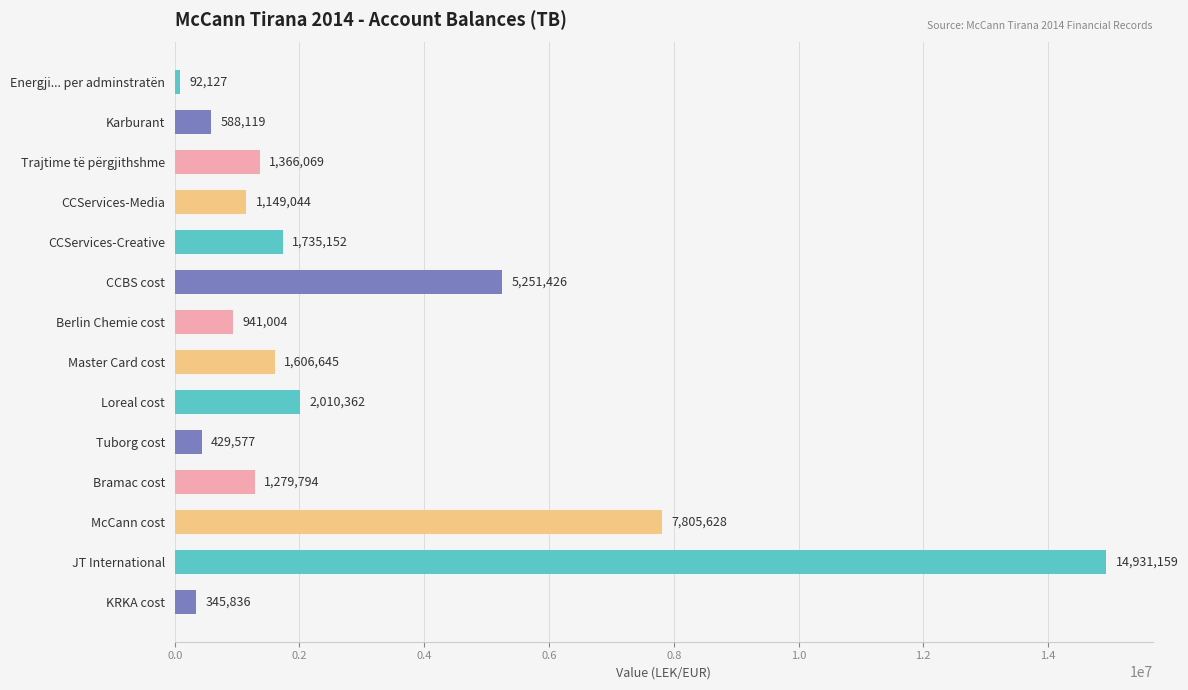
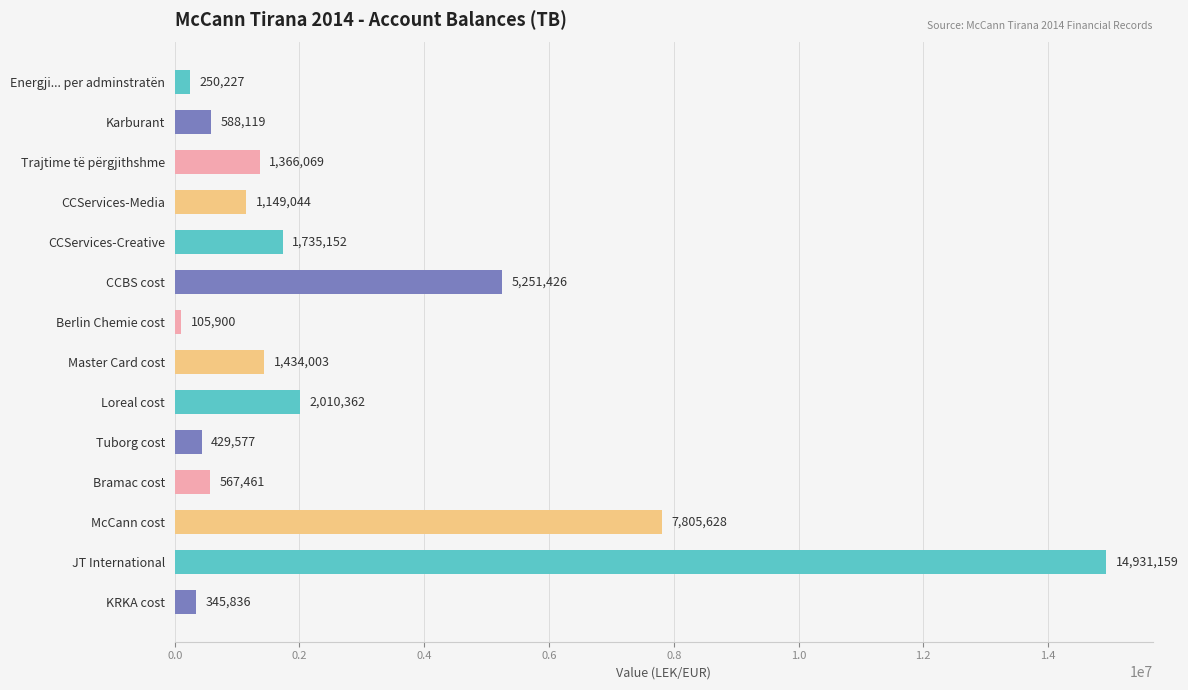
Energji... per adminstratën: 92,127 -> 250,227
Berlin Chemie cost: 941,004 -> 105,900
Master Card cost: 1,606,645 -> 1,434,003
Bramac cost: 1,279,794 -> 567,461
